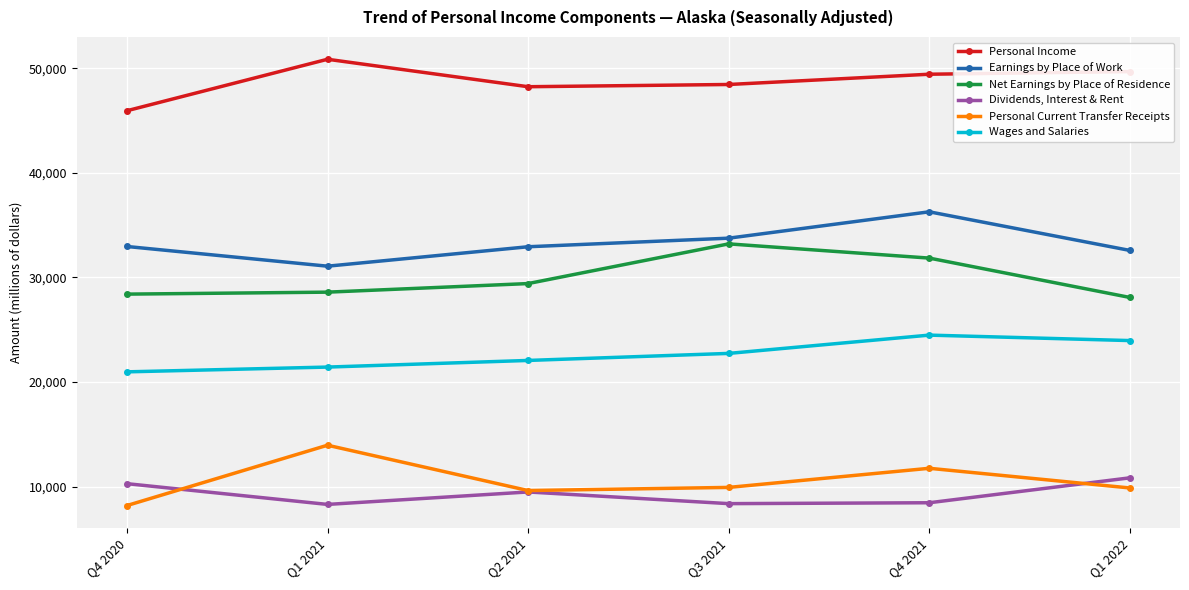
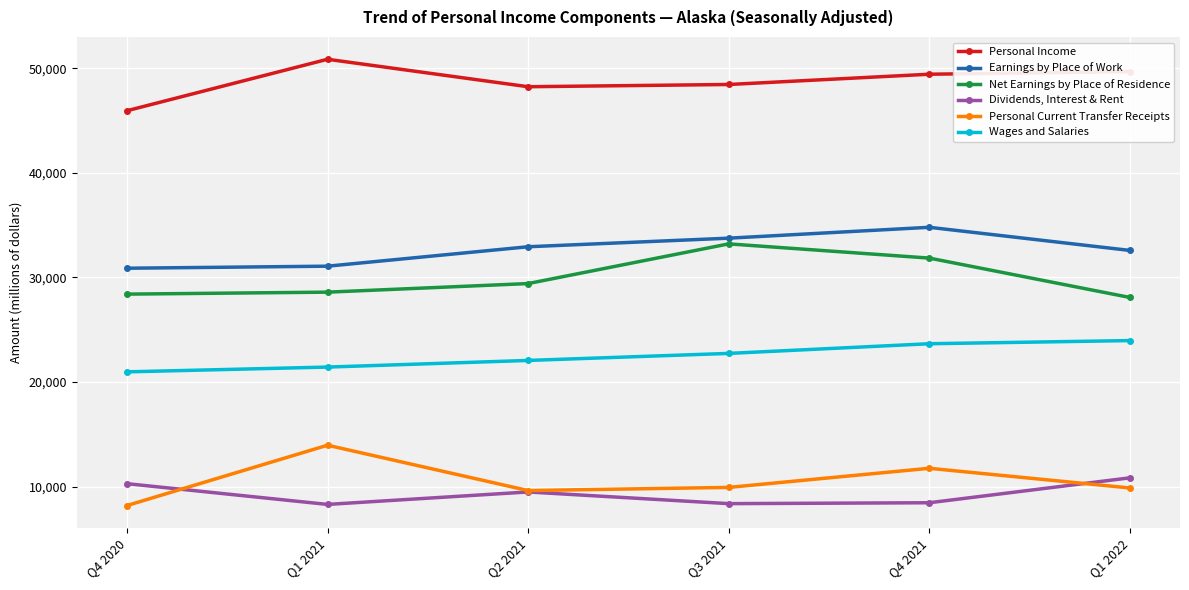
Earnings by Place of Work, Q4 2020: 33,000 -> 30,900
Earnings by Place of Work, Q4 2021: 36,300 -> 34,800
Wages and Salaries, Q4 2021: 24,500 -> 23,700
